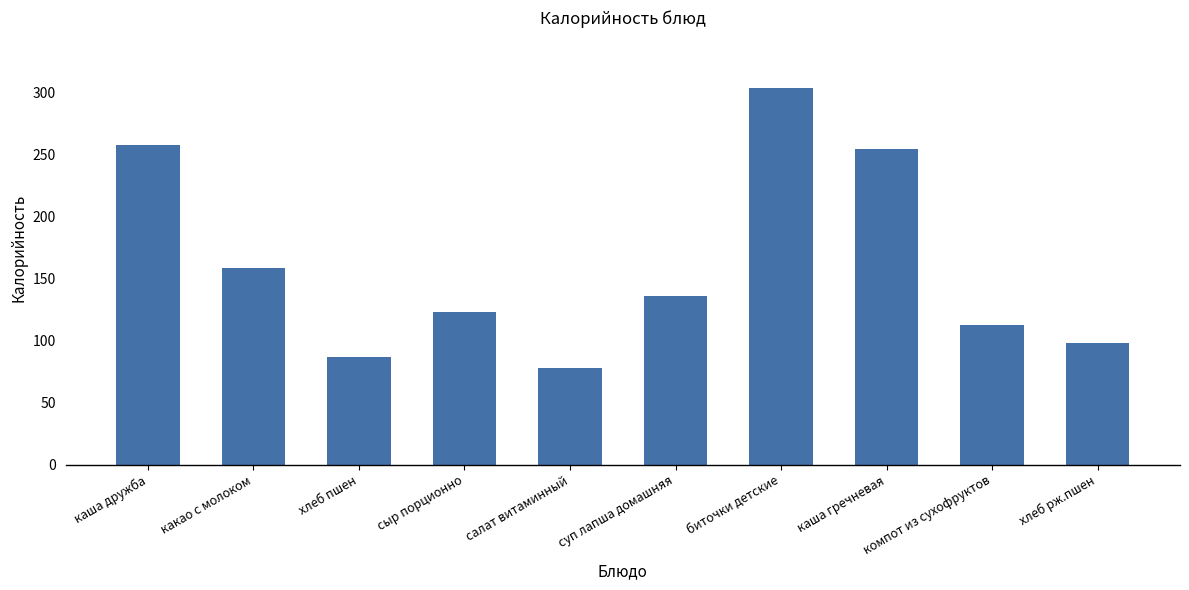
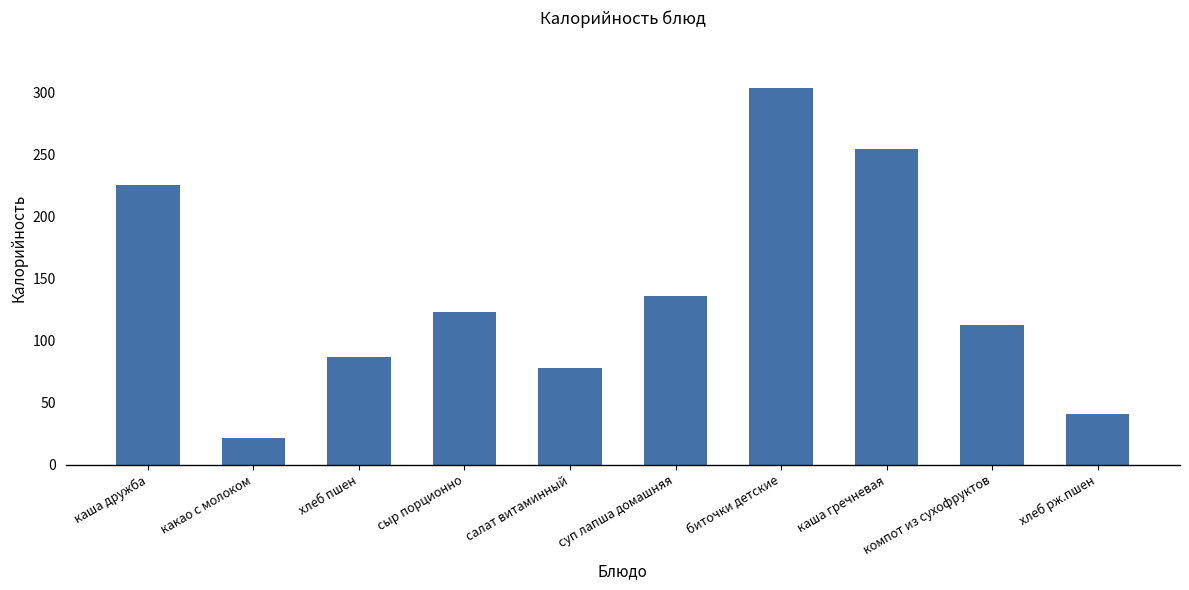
каша дружба: 258 -> 226
какао с молоком: 158 -> 21
хлеб рж.пшен: 98 -> 41
